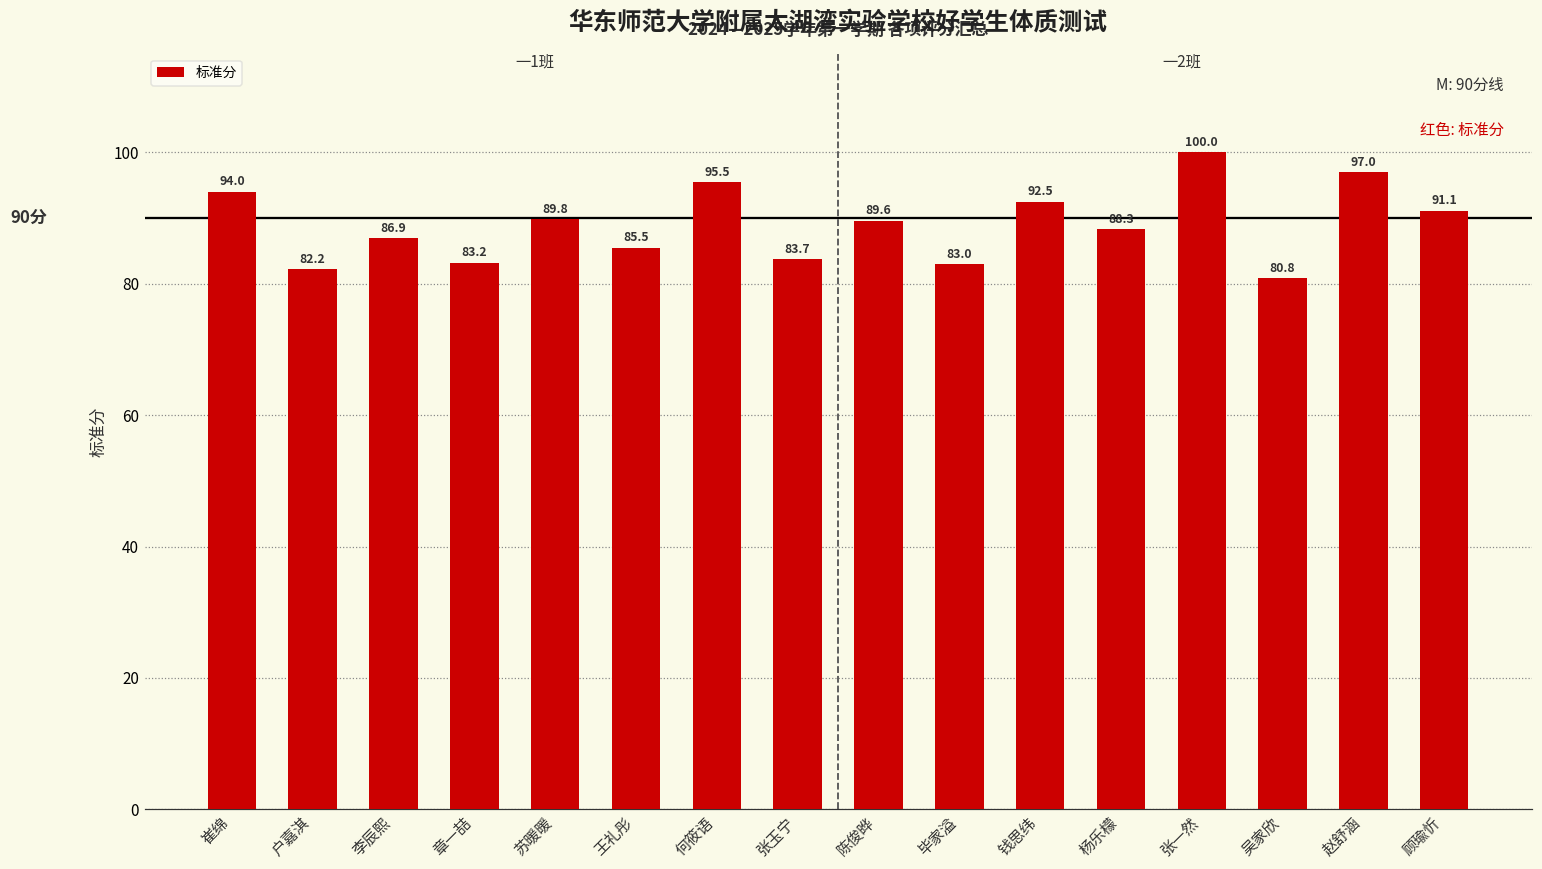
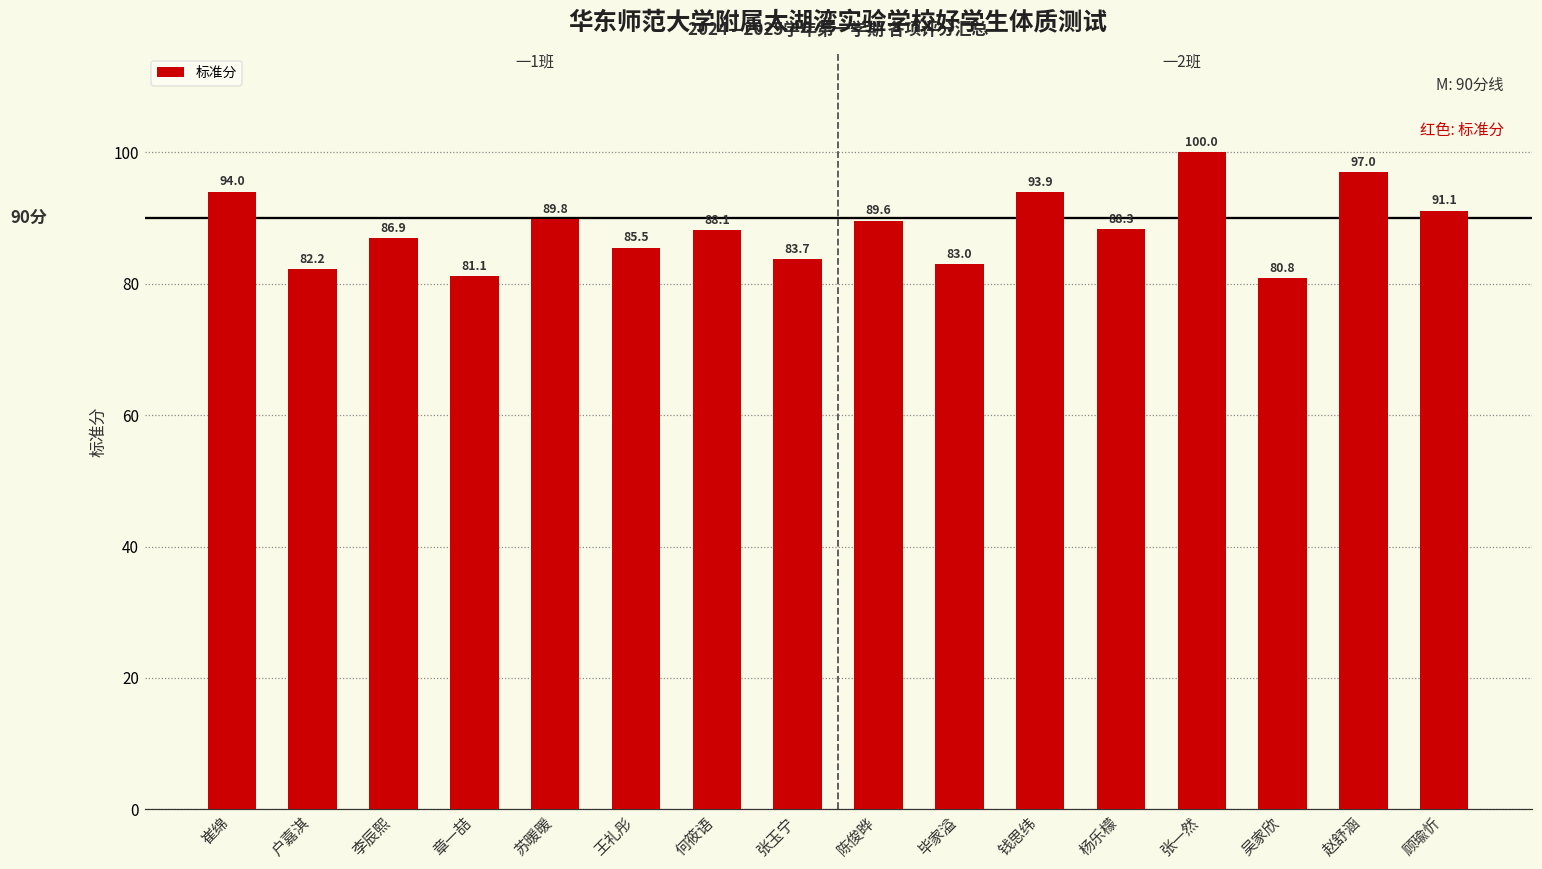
章一喆: 83.2 -> 81.1
何筱语: 95.5 -> 88.1
钱思纬: 92.5 -> 93.9
